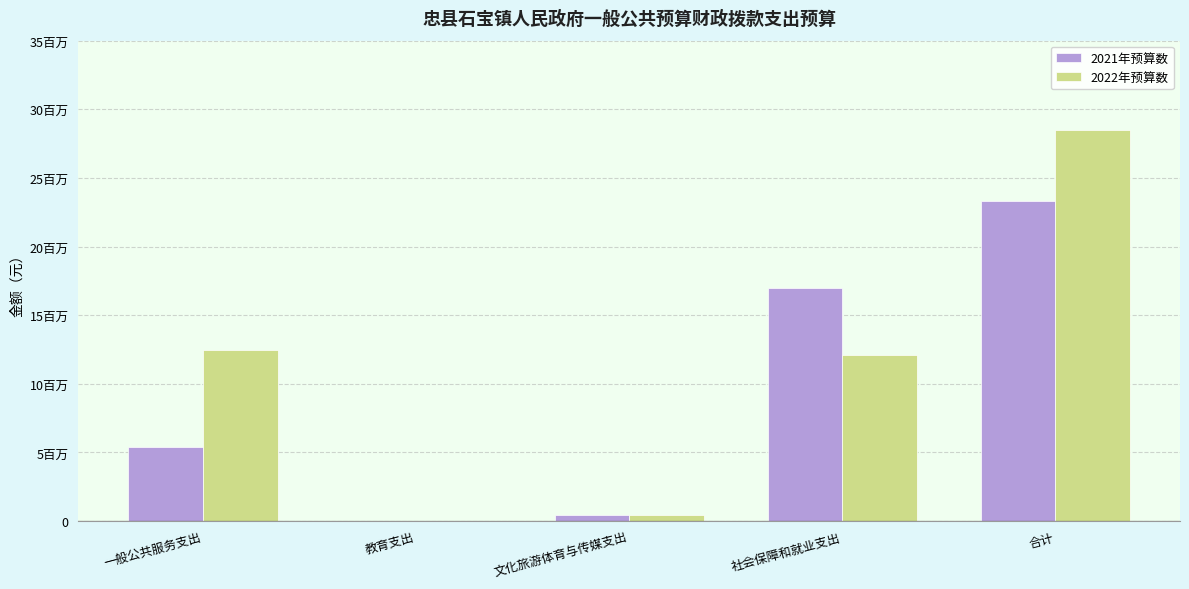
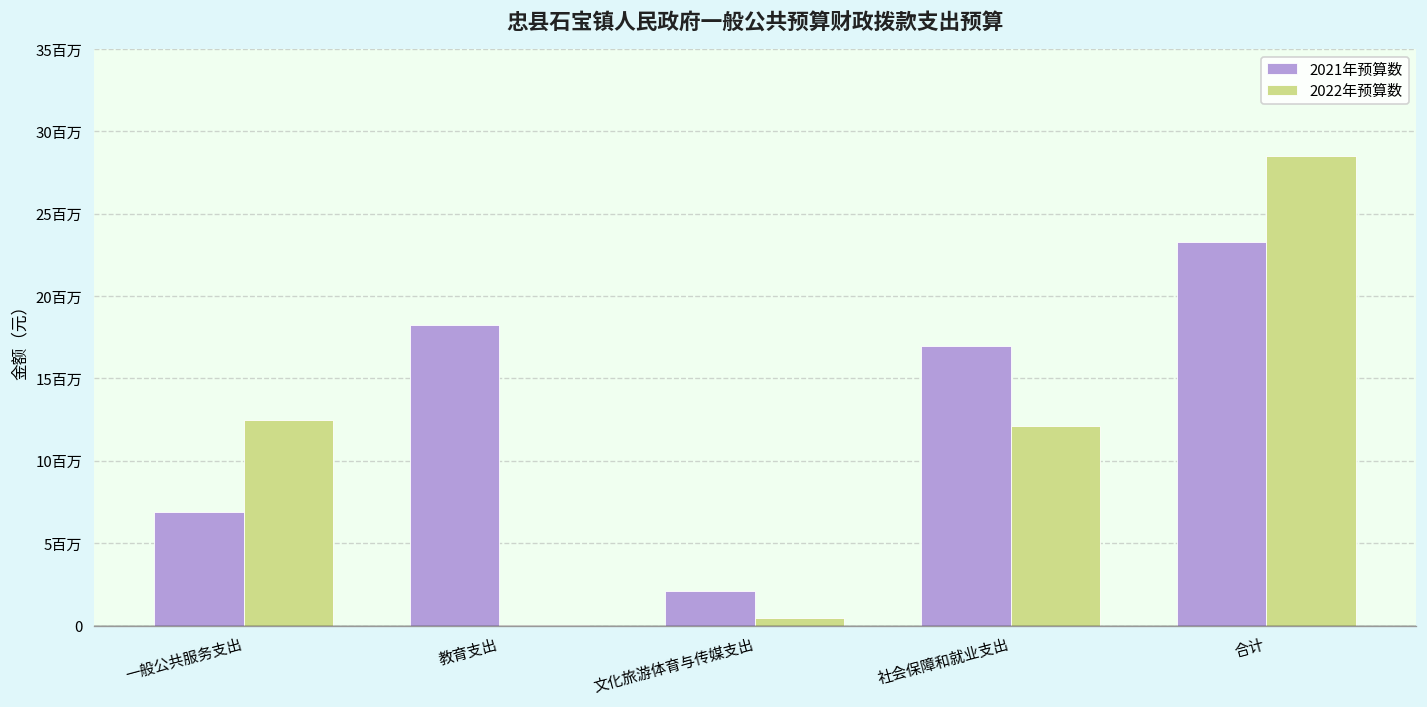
2021年预算数, 一般公共服务支出: 5.4百万 -> 6.9百万
2021年预算数, 教育支出: 0.0百万 -> 18.3百万
2021年预算数, 文化旅游体育与传媒支出: 0.5百万 -> 2.1百万
